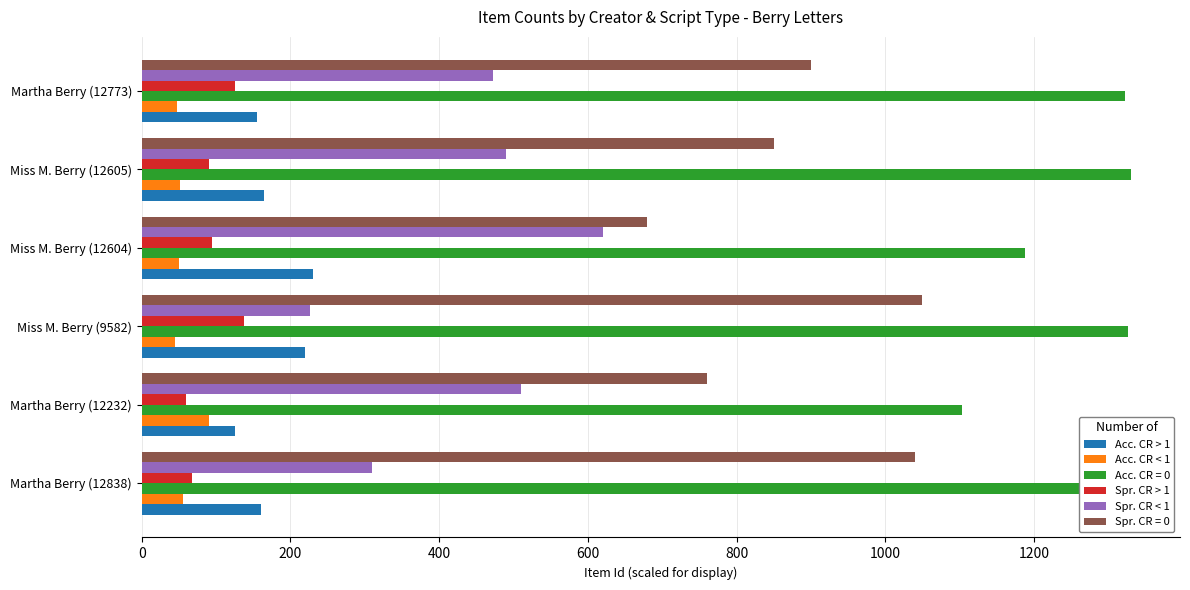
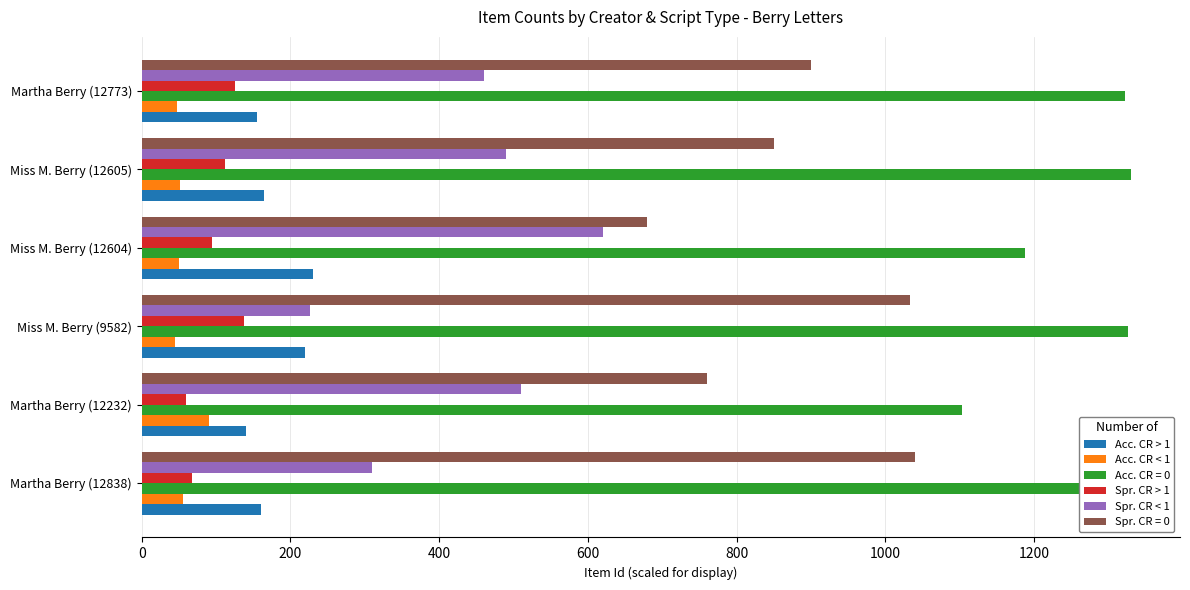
Spr. CR < 1, Martha Berry (12773): 470 -> 460
Spr. CR > 1, Miss M. Berry (12605): 90 -> 110
Spr. CR = 0, Miss M. Berry (9582): 1050 -> 1030
Acc. CR > 1, Martha Berry (12232): 130 -> 140
